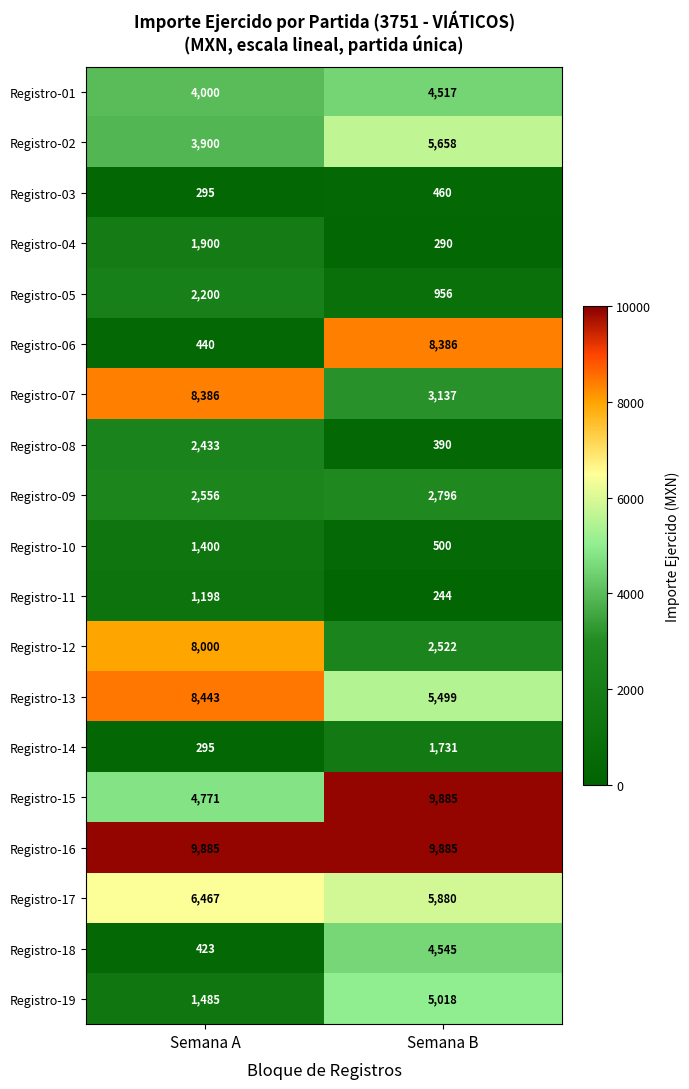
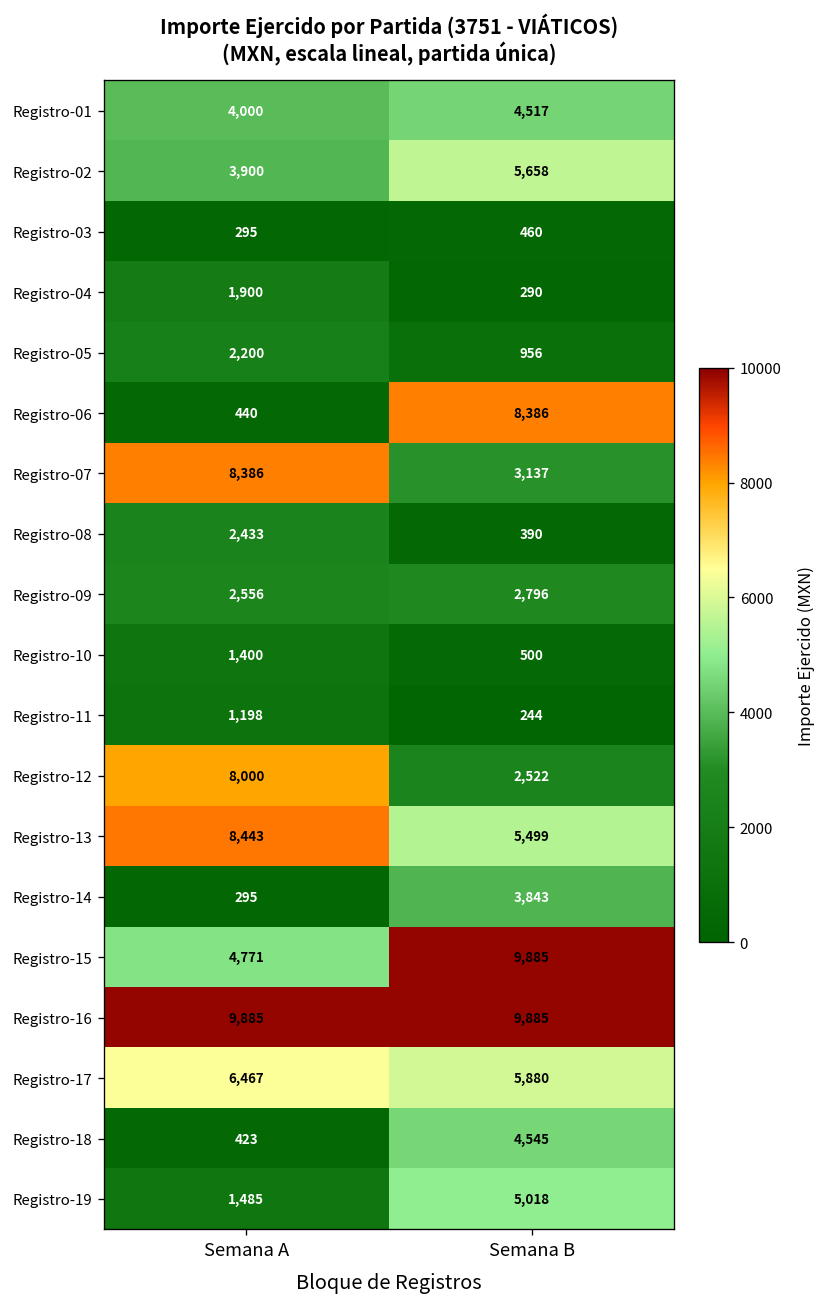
Registro-14, Semana B: 1,731 -> 3,843
